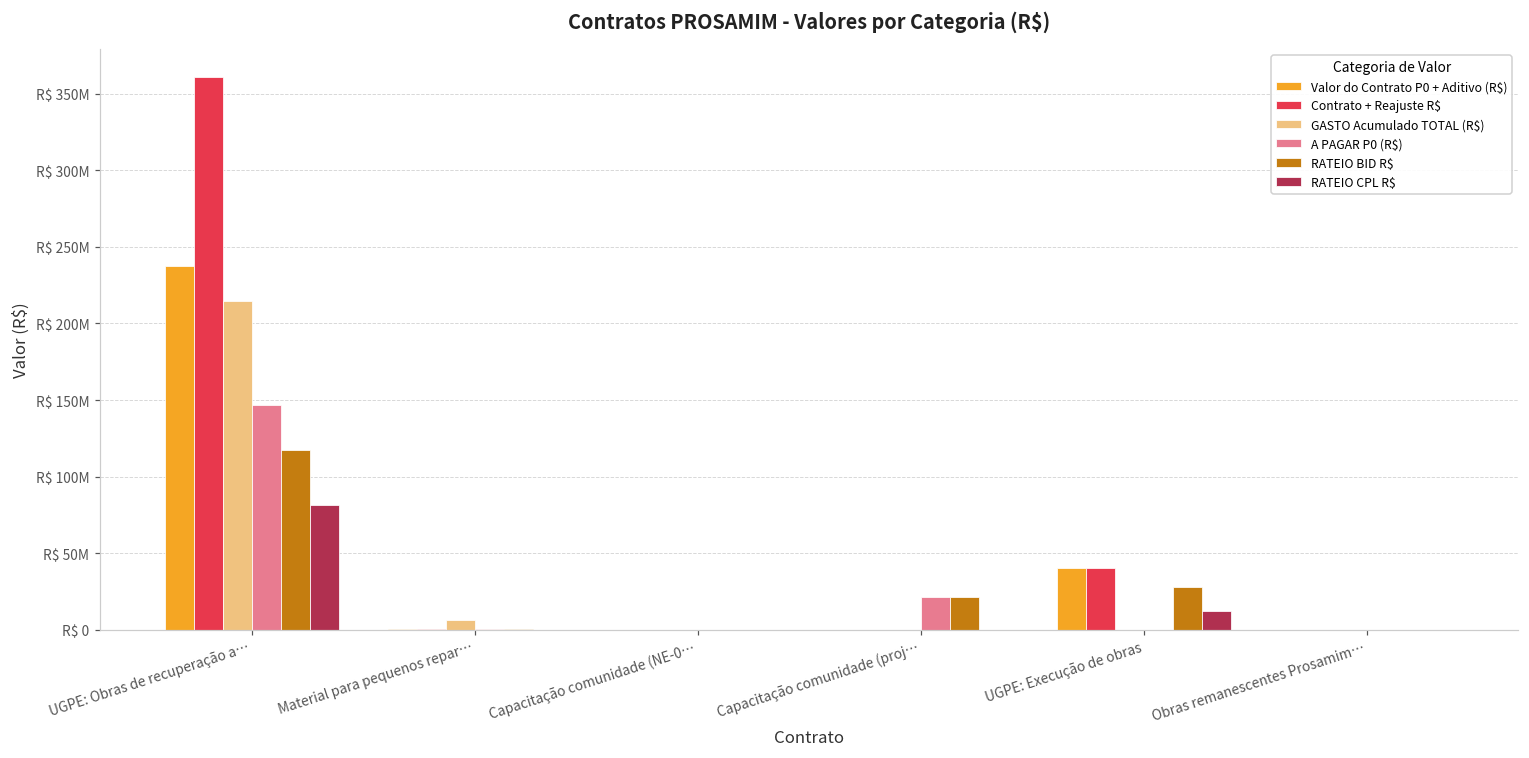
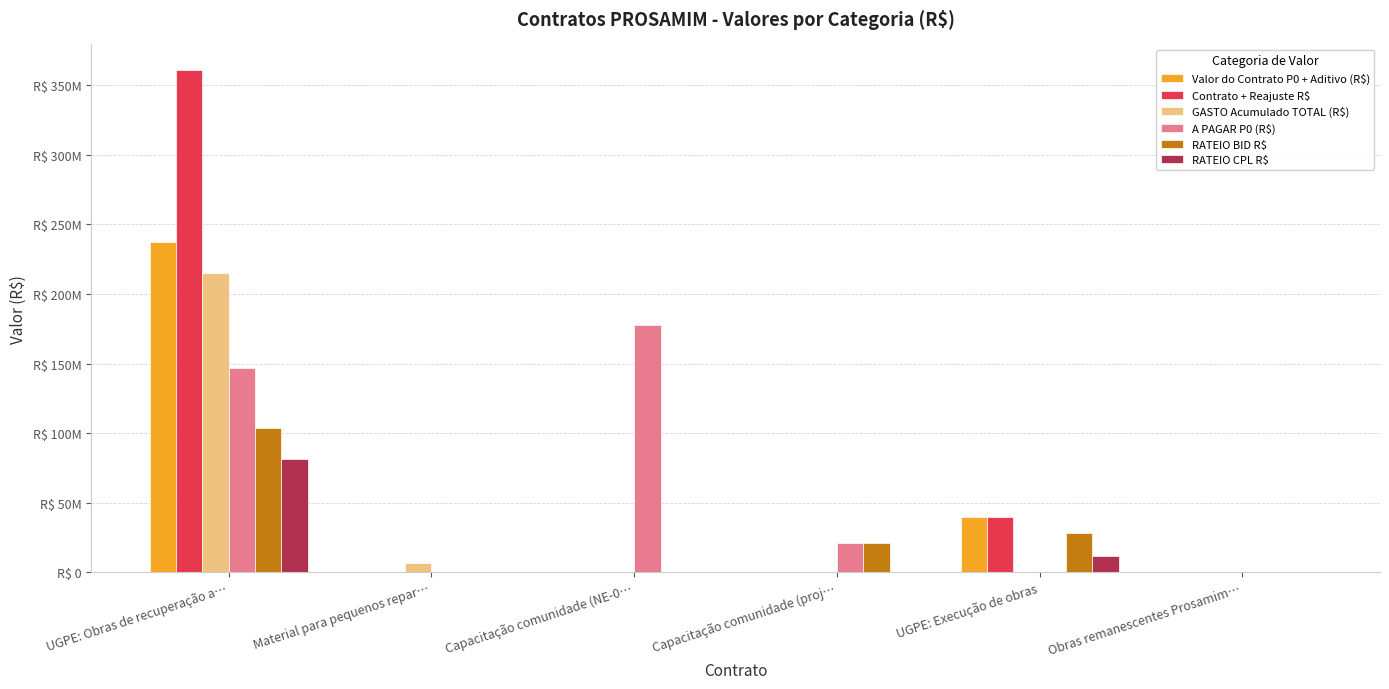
RATEIO BID R$, UGPE: Obras de recuperação a…: R$ 117000000 -> R$ 104000000
A PAGAR P0 (R$), Capacitação comunidade (NE-0…: R$ 0 -> R$ 178000000
